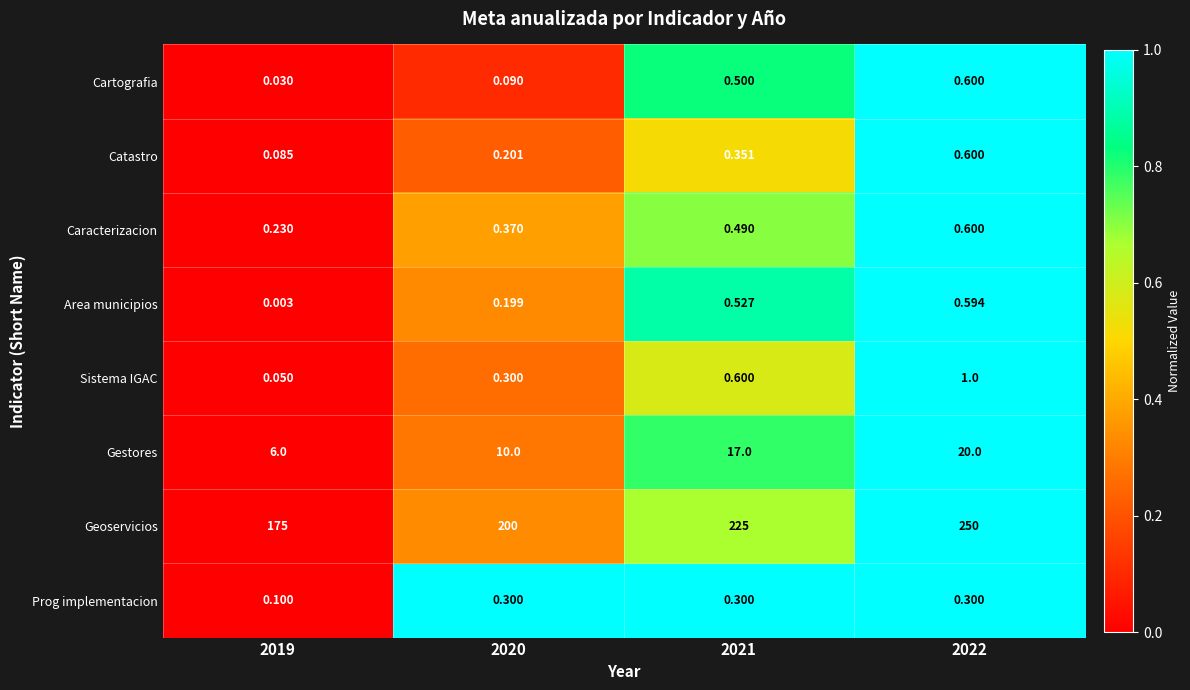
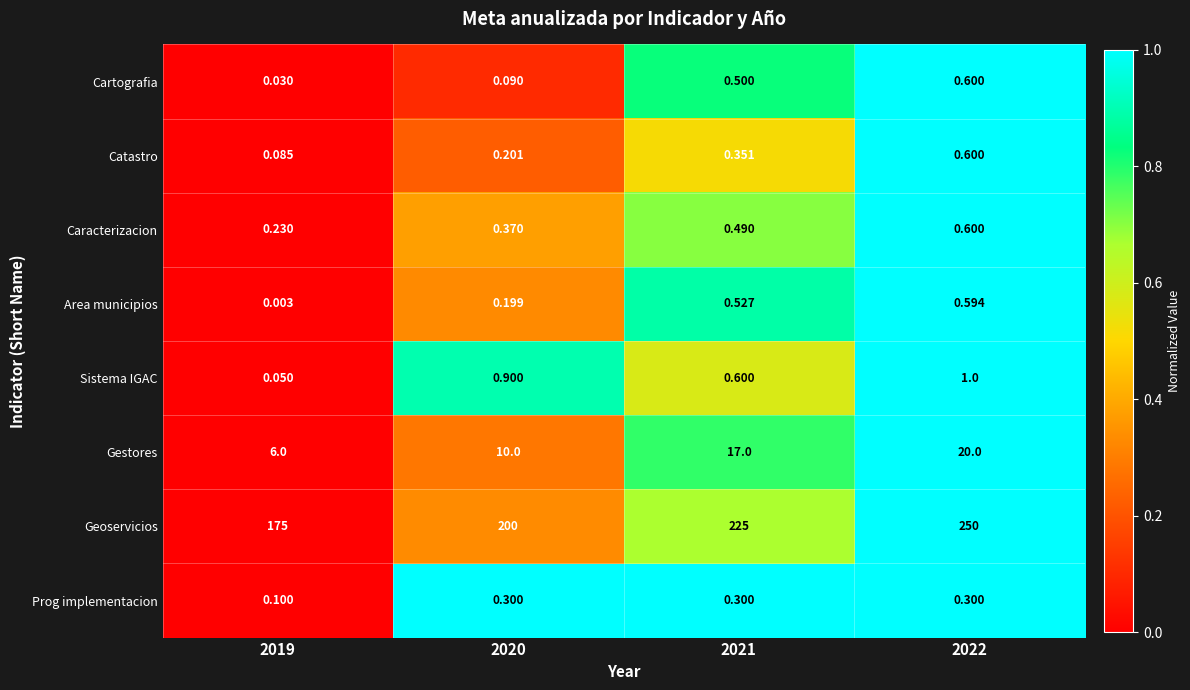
Sistema IGAC, 2020: 0.300 -> 0.900
